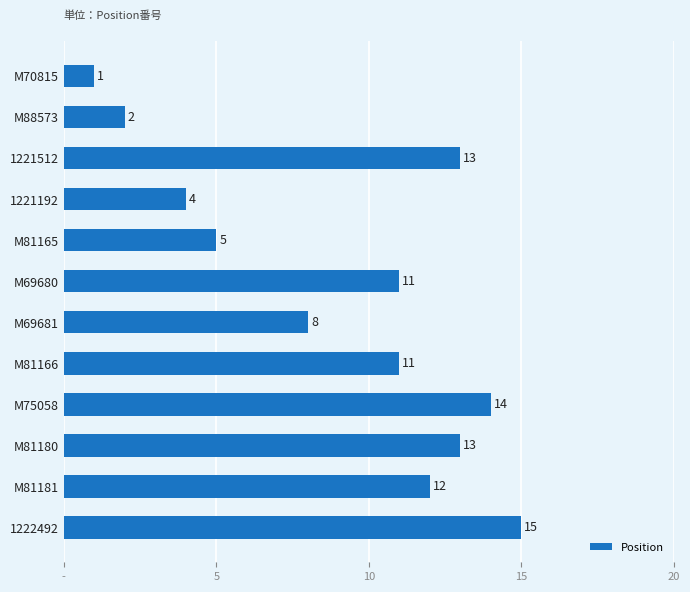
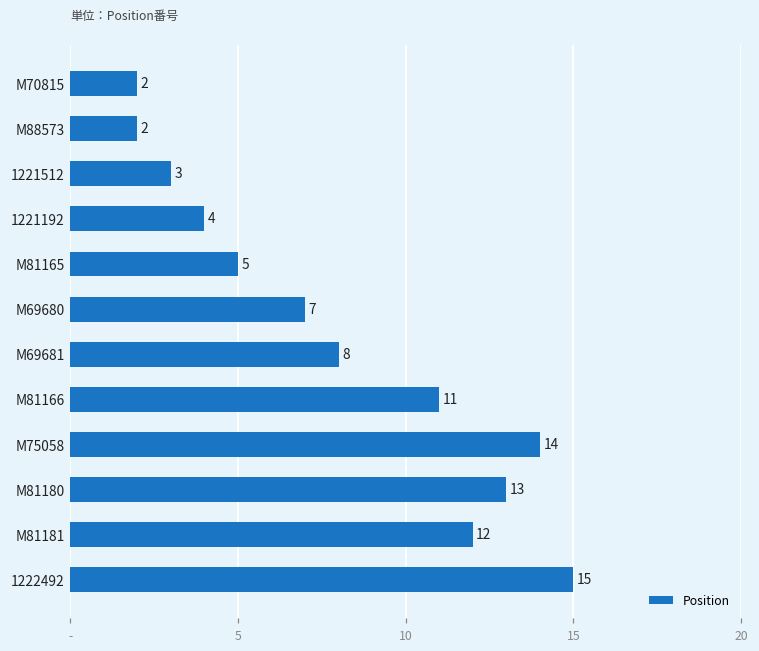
M70815: 1 -> 2
1221512: 13 -> 3
M69680: 11 -> 7
